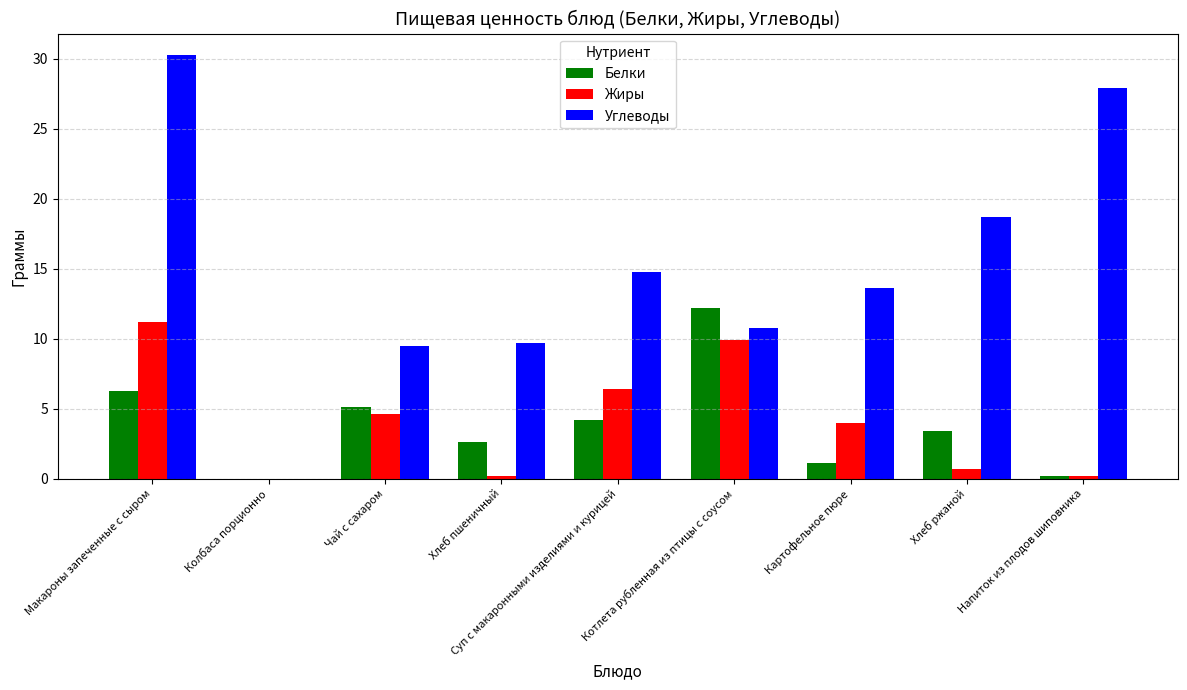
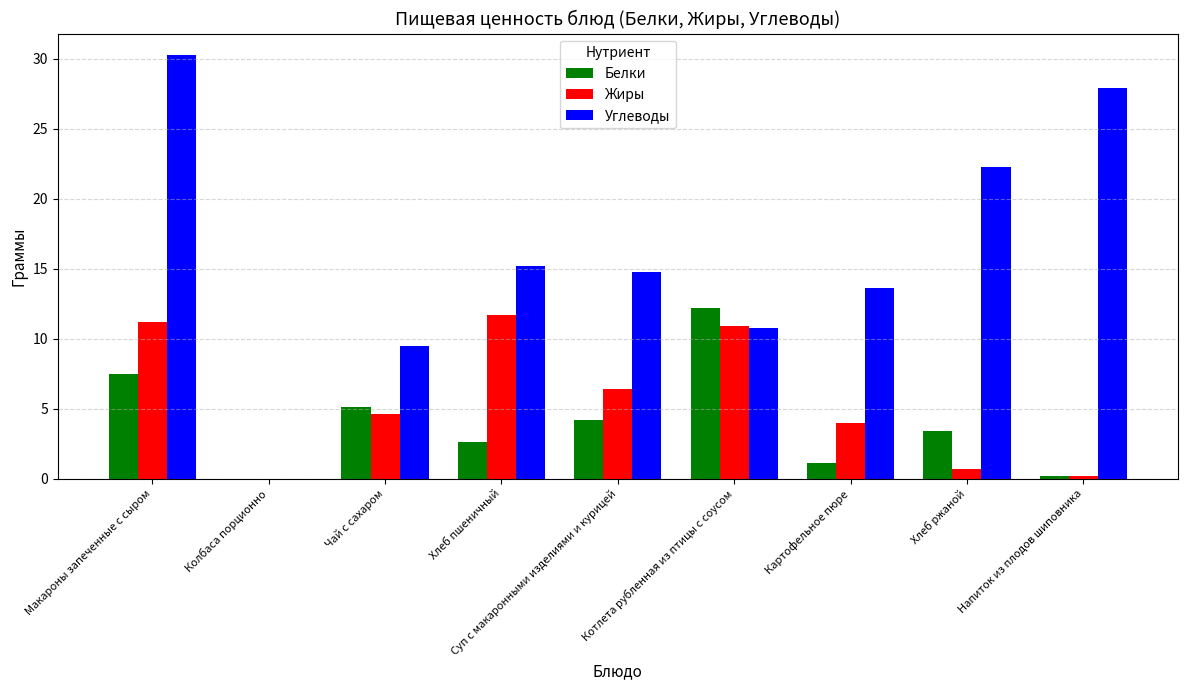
Белки, Макароны запеченные с сыром: 6.3 -> 7.5
Жиры, Хлеб пшеничный: 0.2 -> 11.7
Углеводы, Хлеб пшеничный: 9.7 -> 15.2
Жиры, Котлета рубленная из птицы с соусом: 9.9 -> 10.9
Углеводы, Хлеб ржаной: 18.7 -> 22.3
